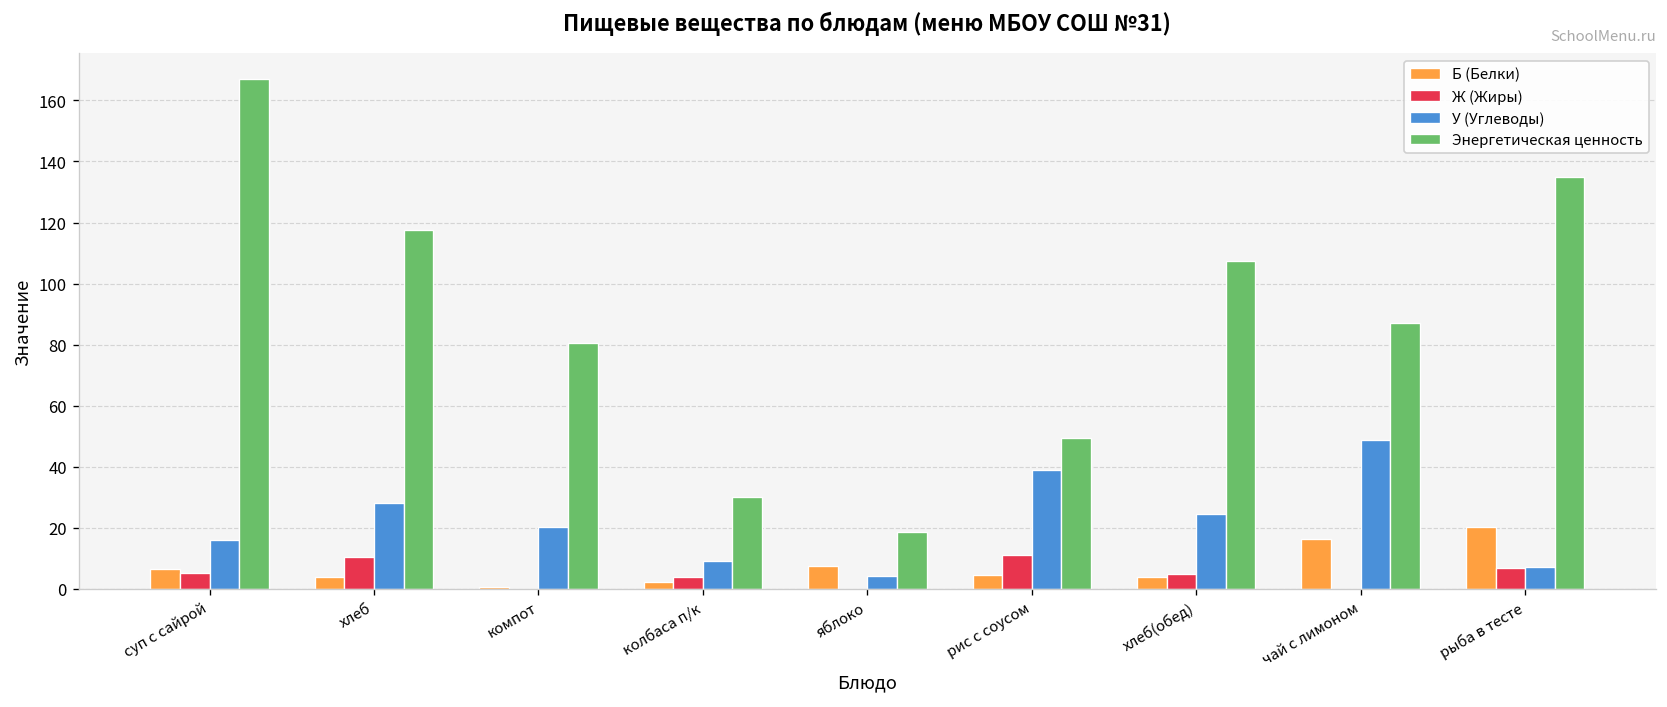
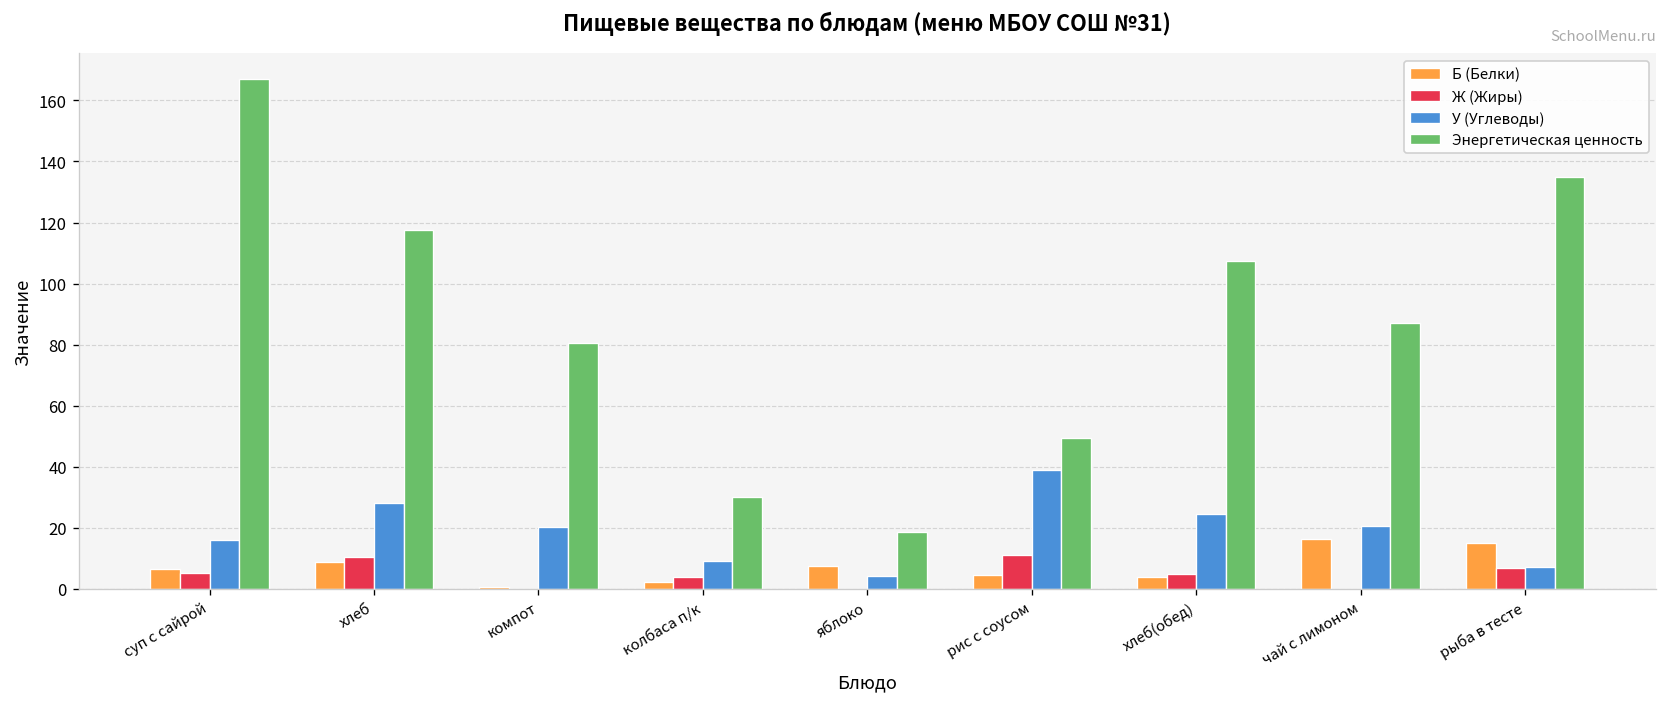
Б (Белки), хлеб: 4 -> 9
У (Углеводы), чай с лимоном: 49 -> 21
Б (Белки), рыба в тесте: 20 -> 15
